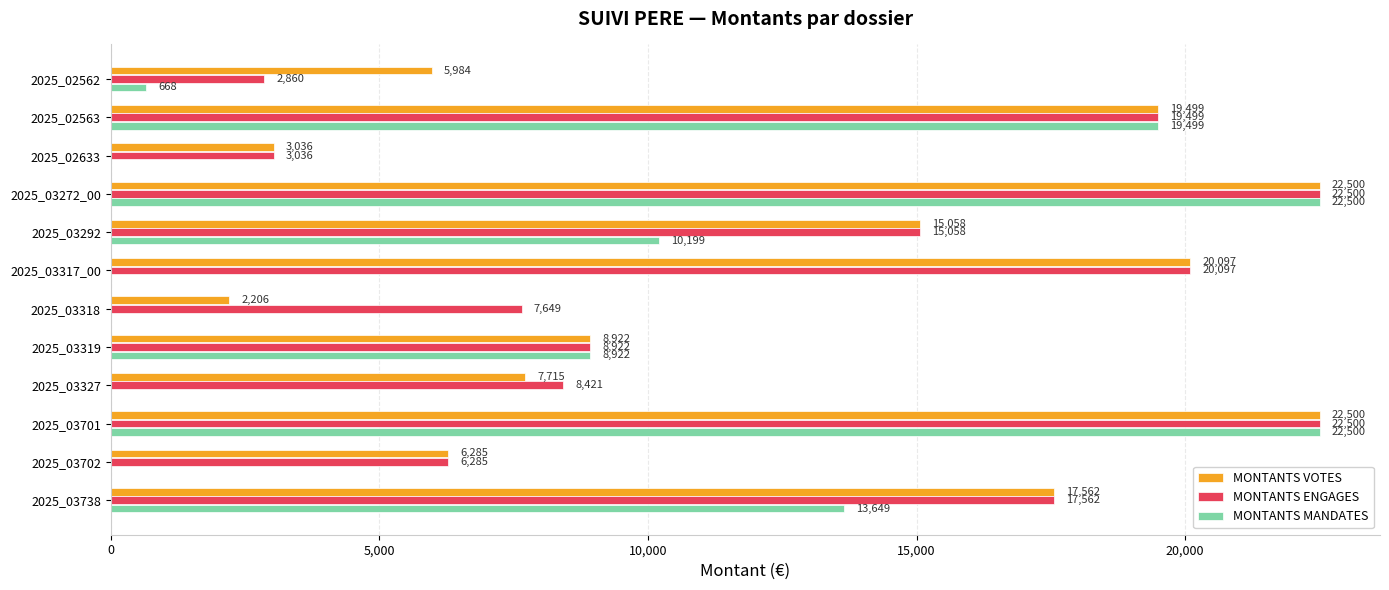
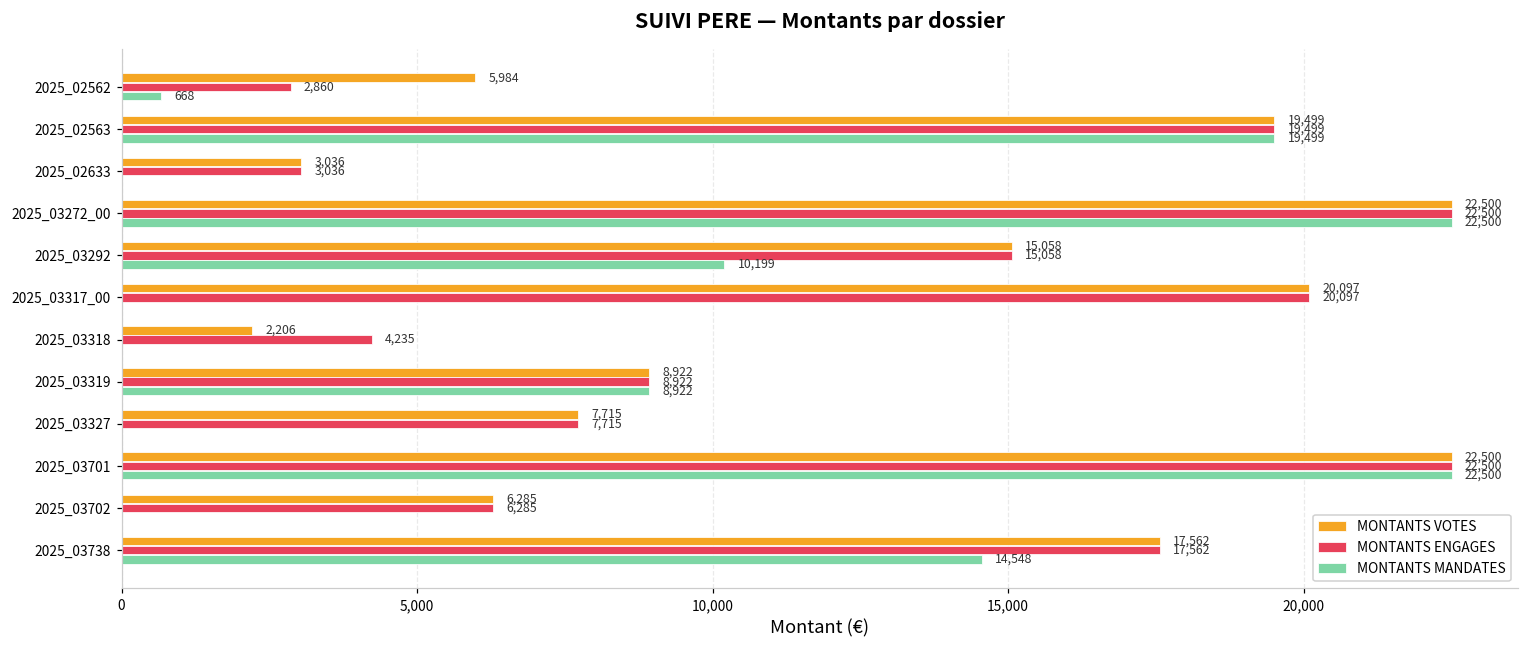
MONTANTS ENGAGES, 2025_03318: 7,649 -> 4,235
MONTANTS ENGAGES, 2025_03327: 8,421 -> 7,715
MONTANTS MANDATES, 2025_03738: 13,649 -> 14,548
